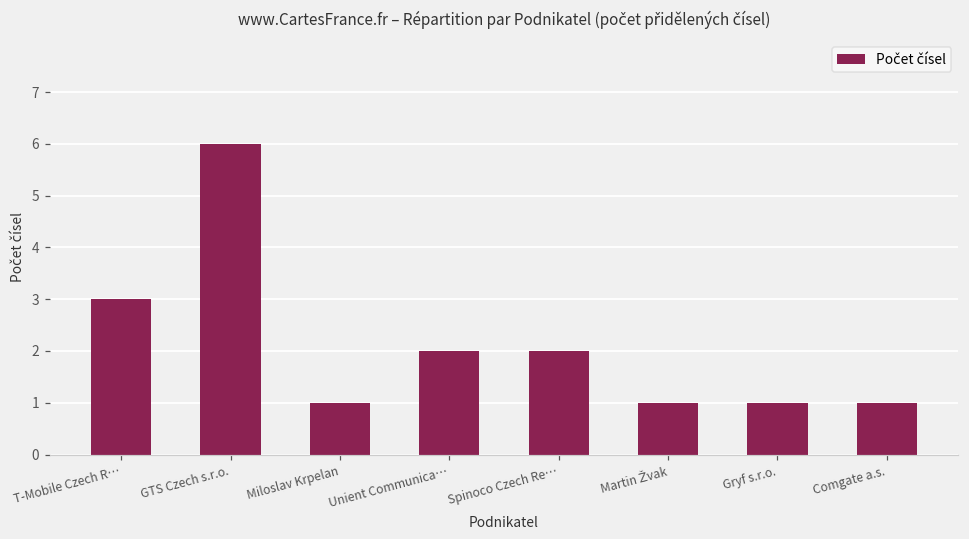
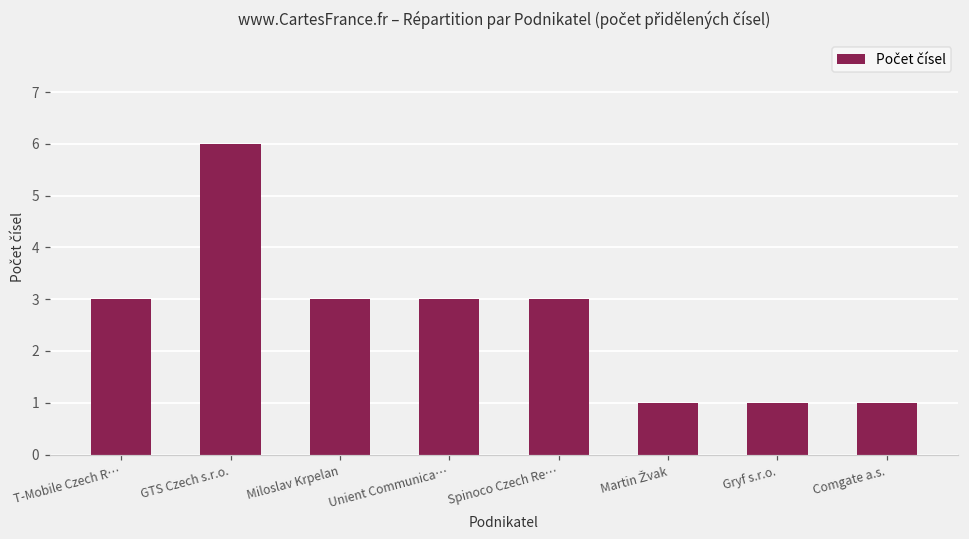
Miloslav Krpelan: 1 -> 3
Unient Communica…: 2 -> 3
Spinoco Czech Re…: 2 -> 3
